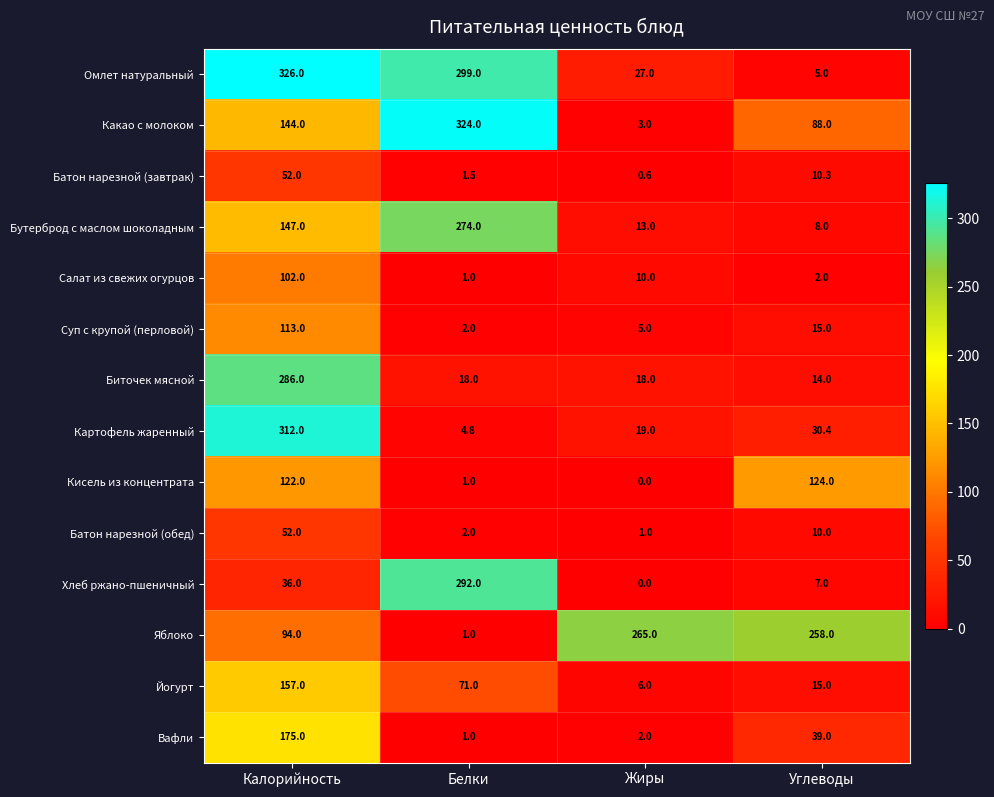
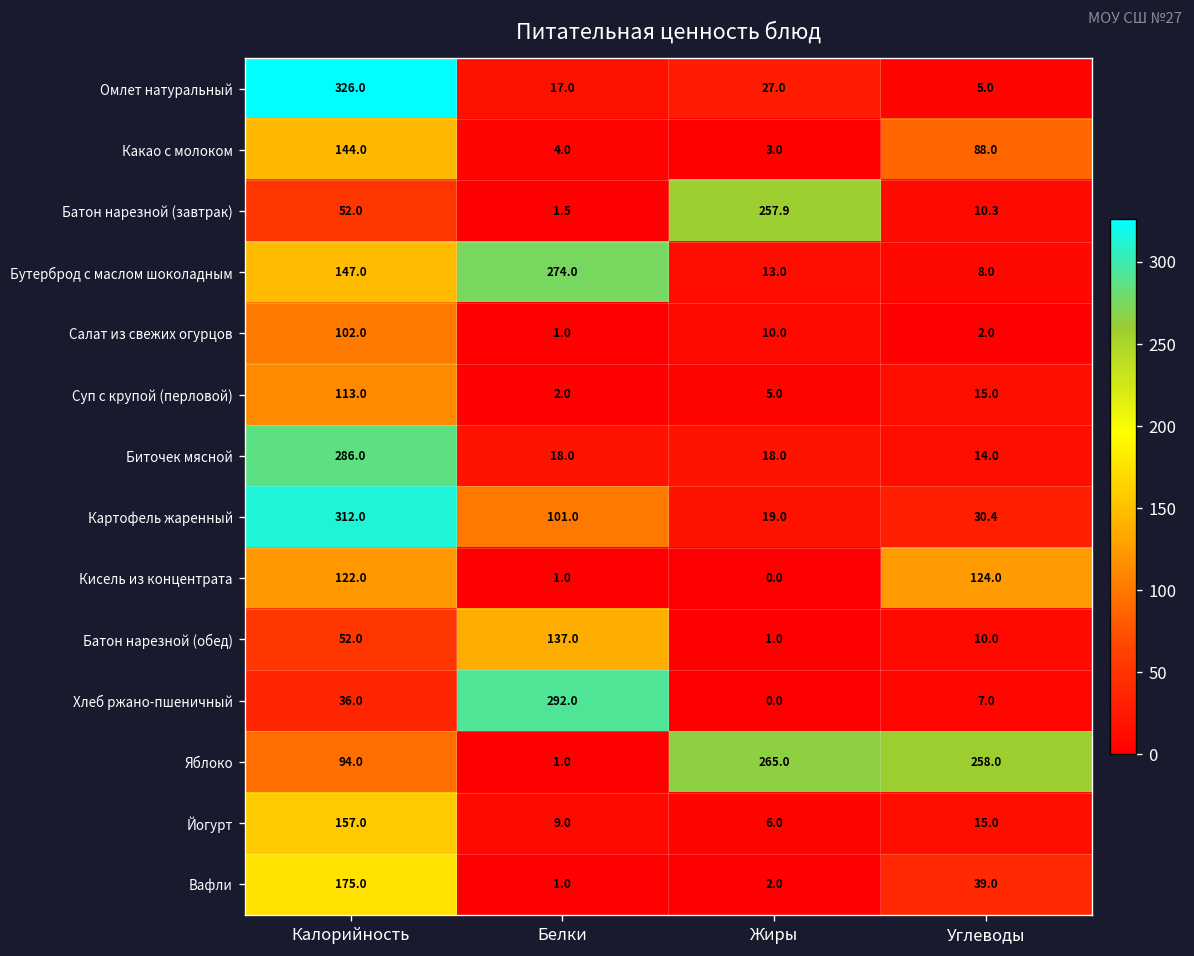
Омлет натуральный, Белки: 299.0 -> 17.0
Какао с молоком, Белки: 324.0 -> 4.0
Батон нарезной (завтрак), Жиры: 0.6 -> 257.9
Картофель жаренный, Белки: 4.8 -> 101.0
Батон нарезной (обед), Белки: 2.0 -> 137.0
Йогурт, Белки: 71.0 -> 9.0
